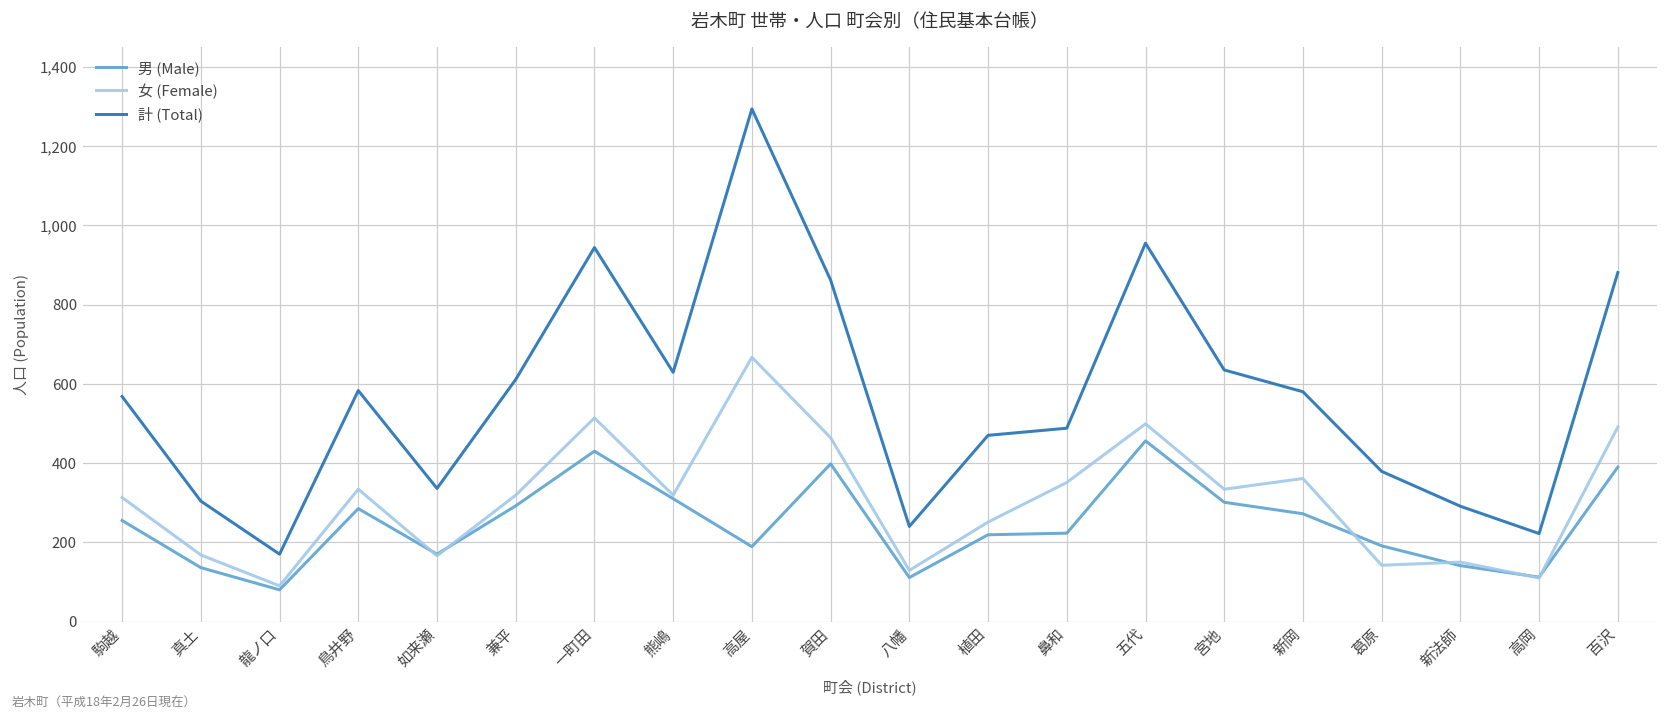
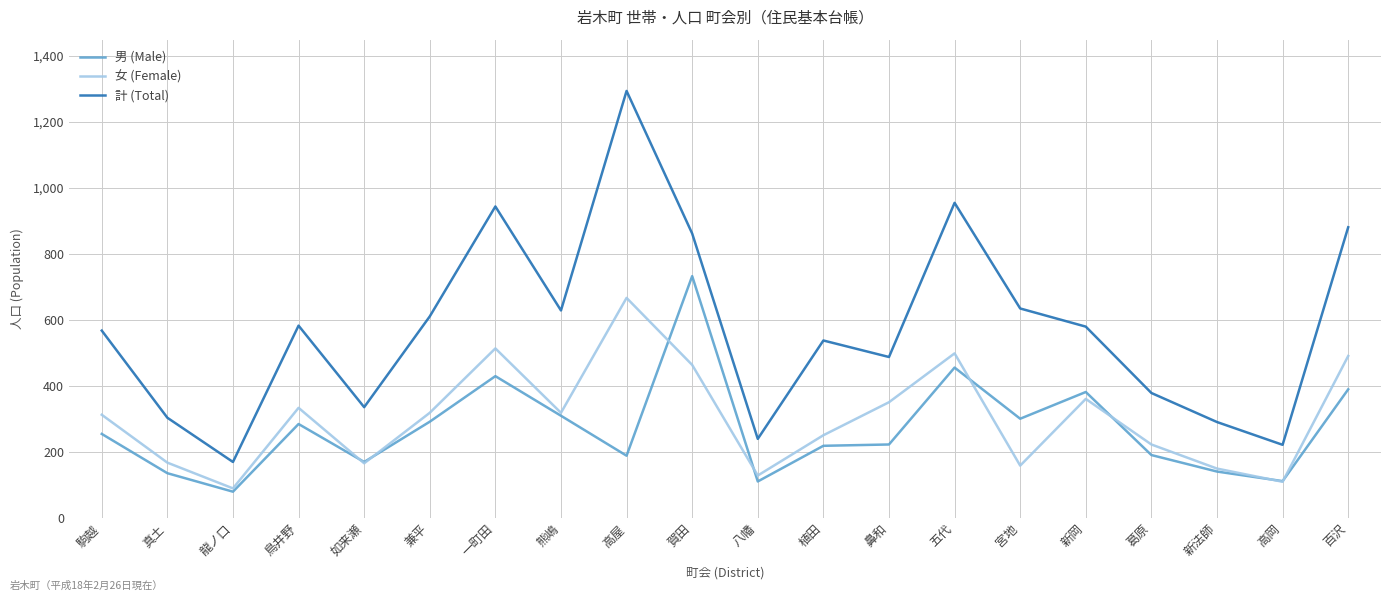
男 (Male), 賀田: 400 -> 730
計 (Total), 植田: 470 -> 540
女 (Female), 宮地: 330 -> 160
男 (Male), 新岡: 270 -> 380
女 (Female), 葛原: 140 -> 220
